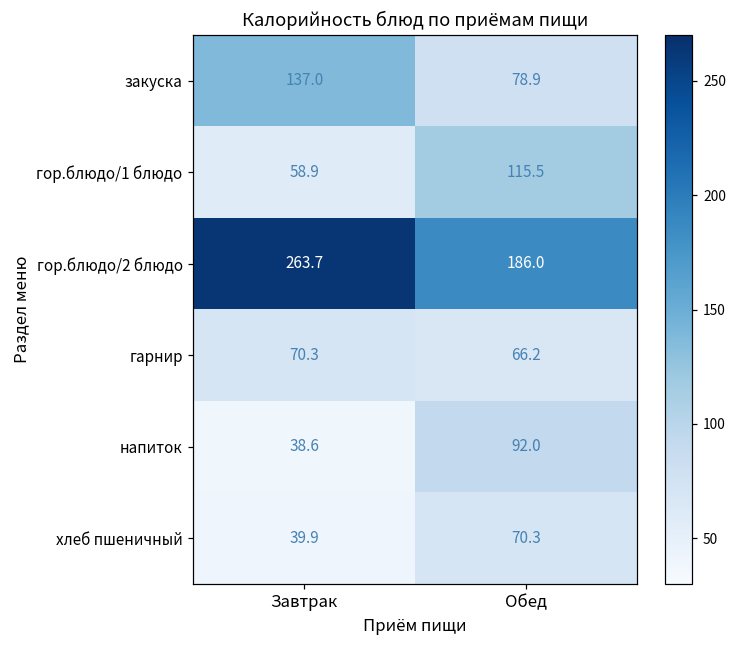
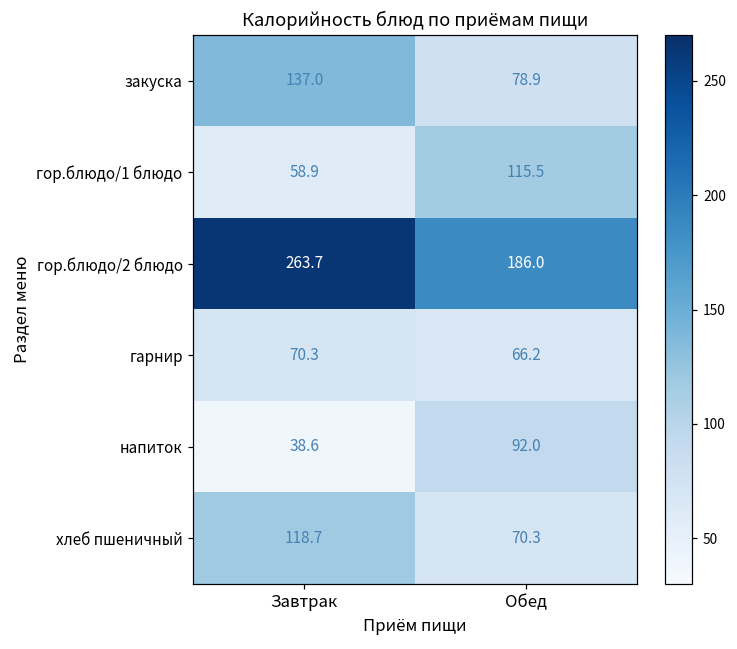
хлеб пшеничный, Завтрак: 39.9 -> 118.7
